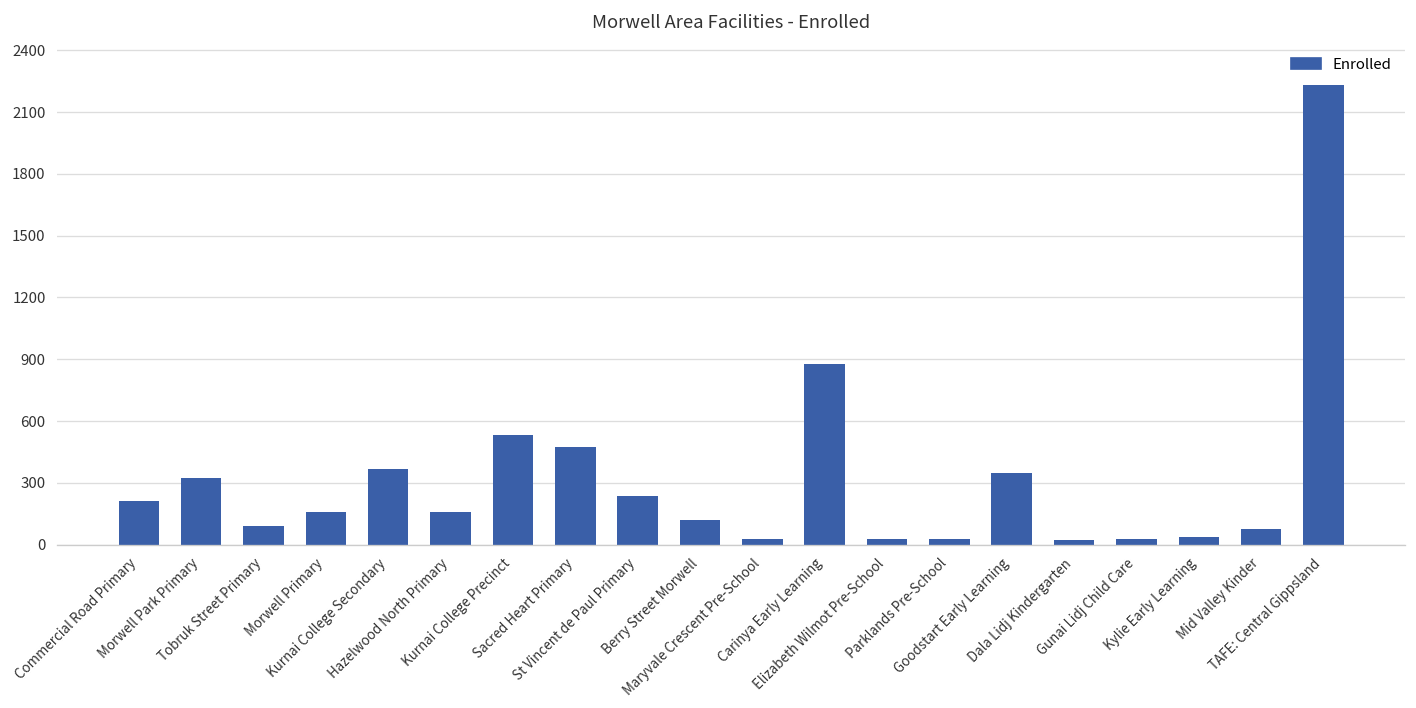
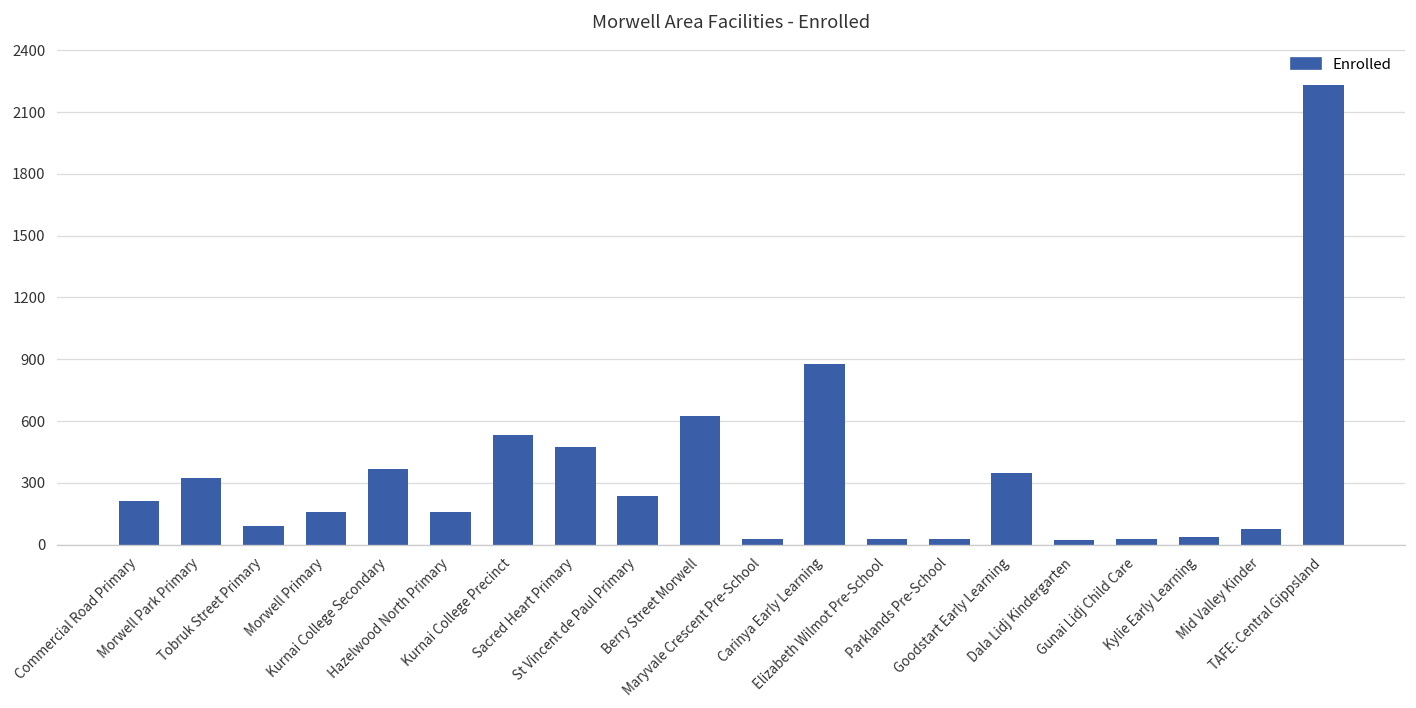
Berry Street Morwell: 120 -> 630
